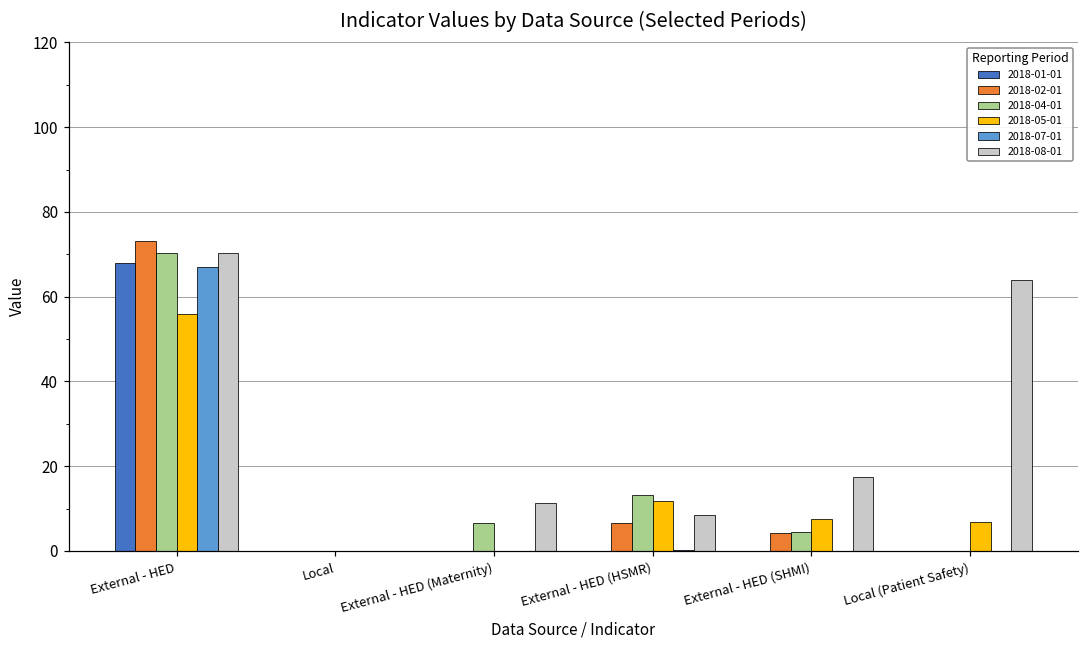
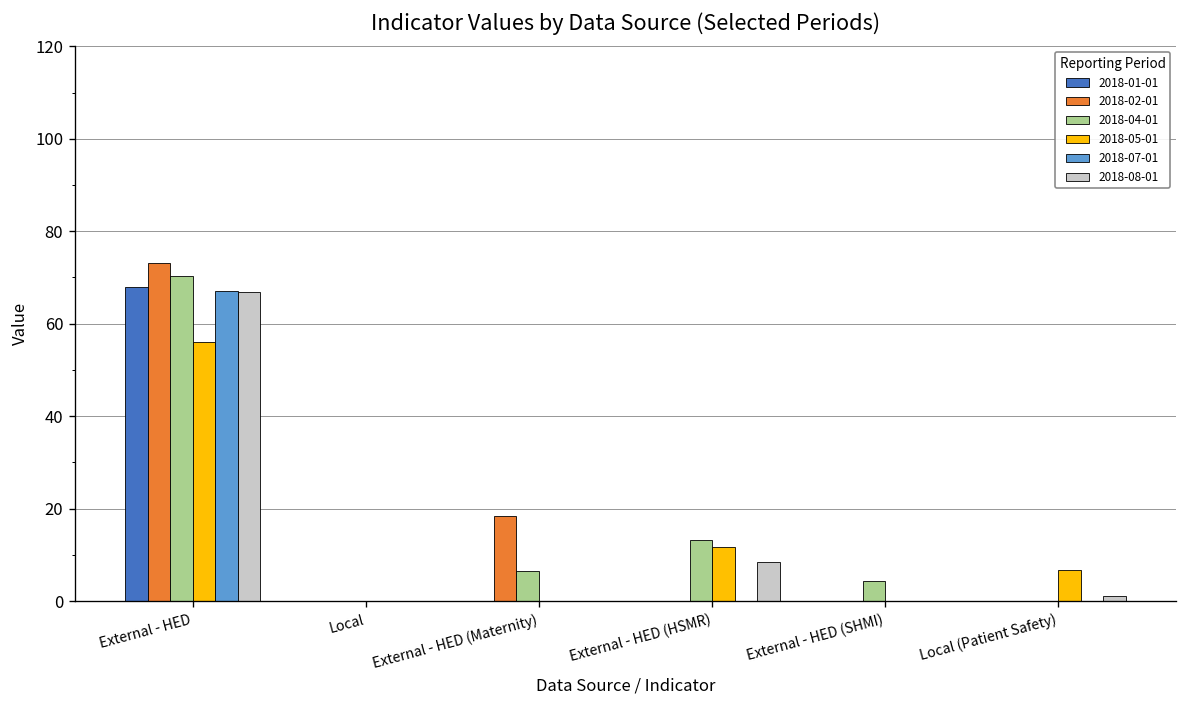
2018-08-01, External - HED: 70 -> 67
2018-02-01, External - HED (Maternity): 0 -> 18
2018-08-01, External - HED (Maternity): 11 -> 0
2018-02-01, External - HED (HSMR): 7 -> 0
2018-02-01, External - HED (SHMI): 4 -> 0
2018-05-01, External - HED (SHMI): 7 -> 0
2018-08-01, External - HED (SHMI): 17 -> 0
2018-08-01, Local (Patient Safety): 64 -> 1
